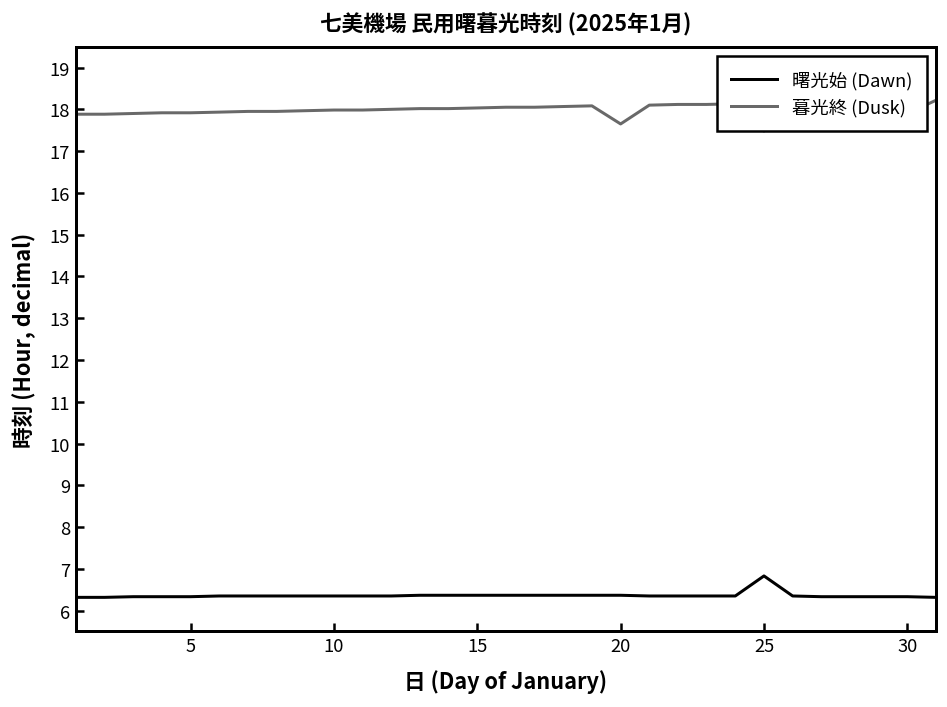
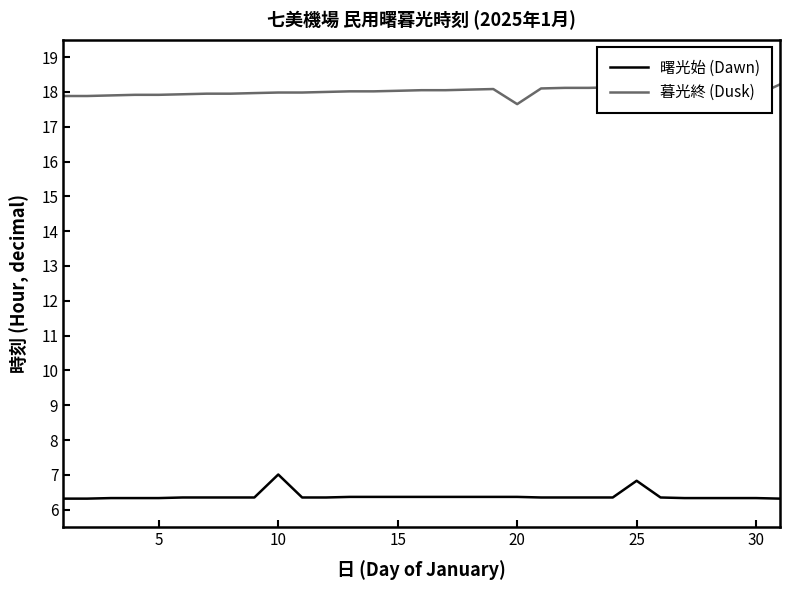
曙光始 (Dawn), 10: 6.4 -> 7.0
